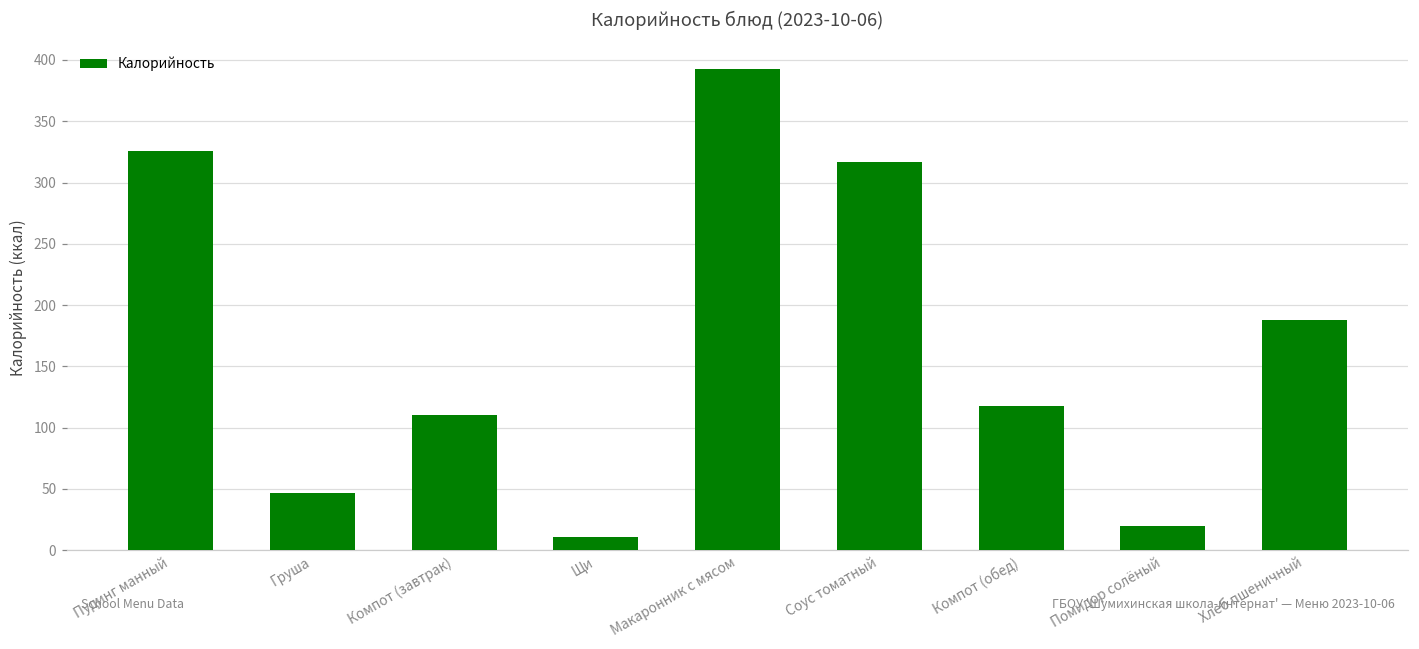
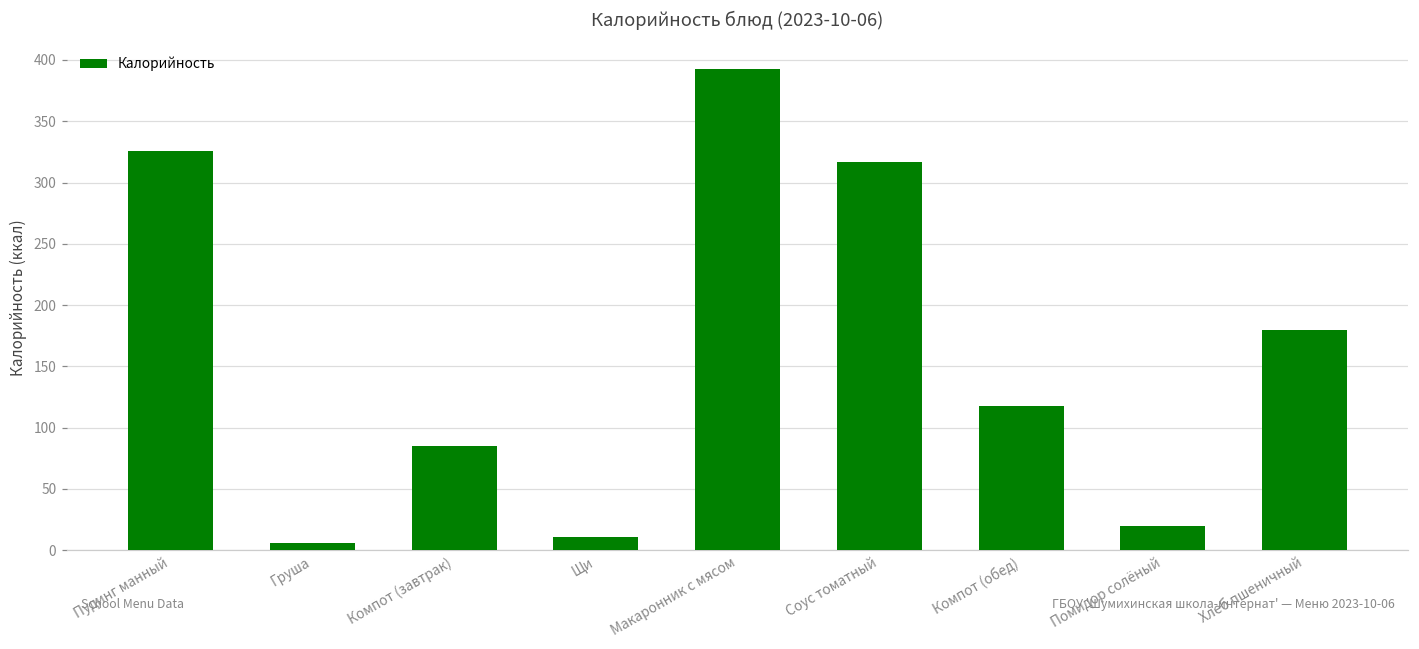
Груша: 47 -> 6
Компот (завтрак): 110 -> 85
Хлеб пшеничный: 188 -> 180
